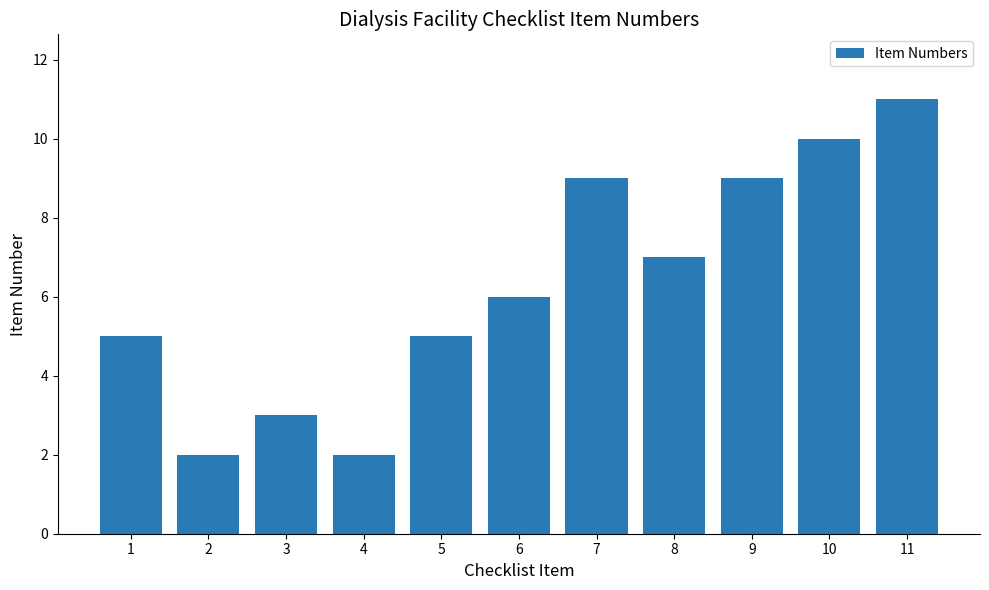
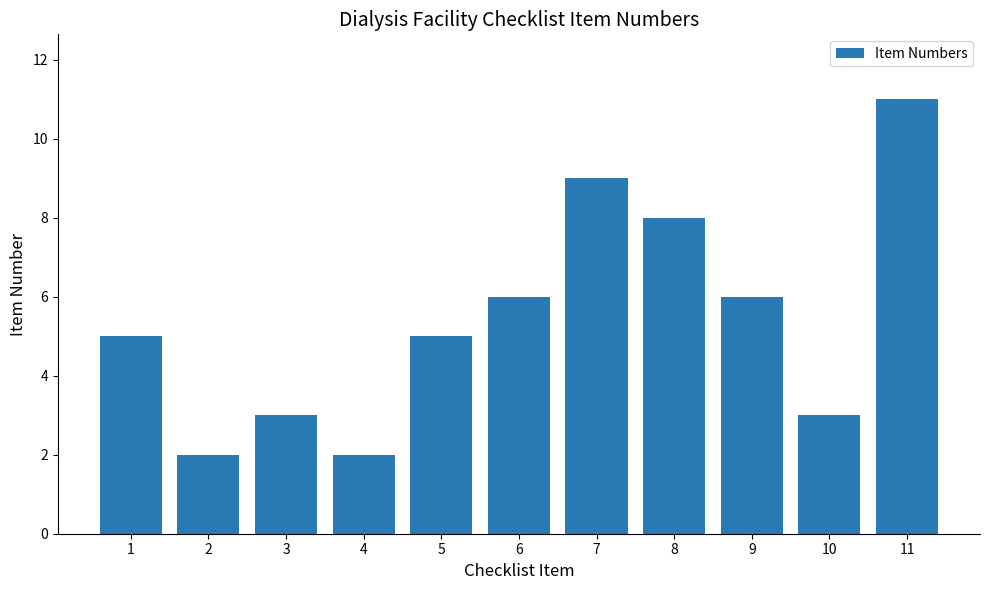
8: 7 -> 8
9: 9 -> 6
10: 10 -> 3
